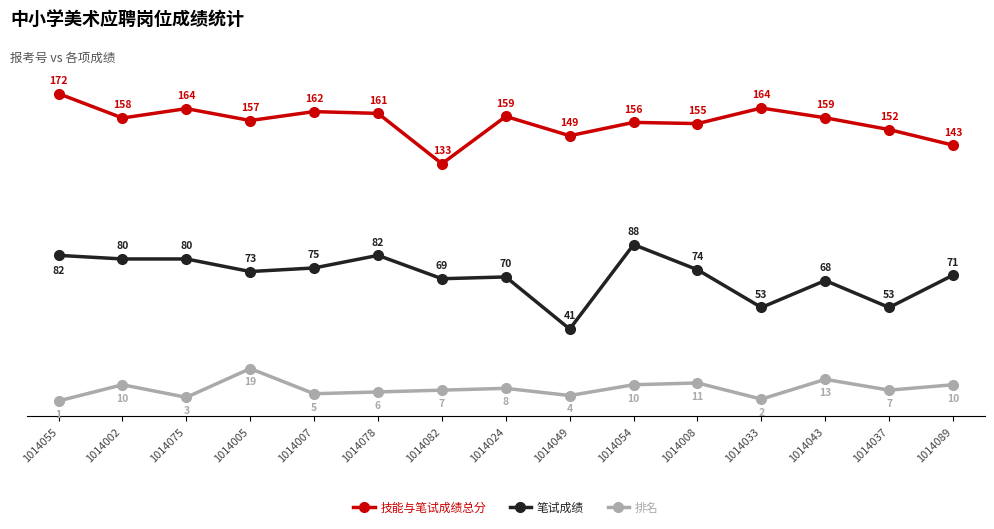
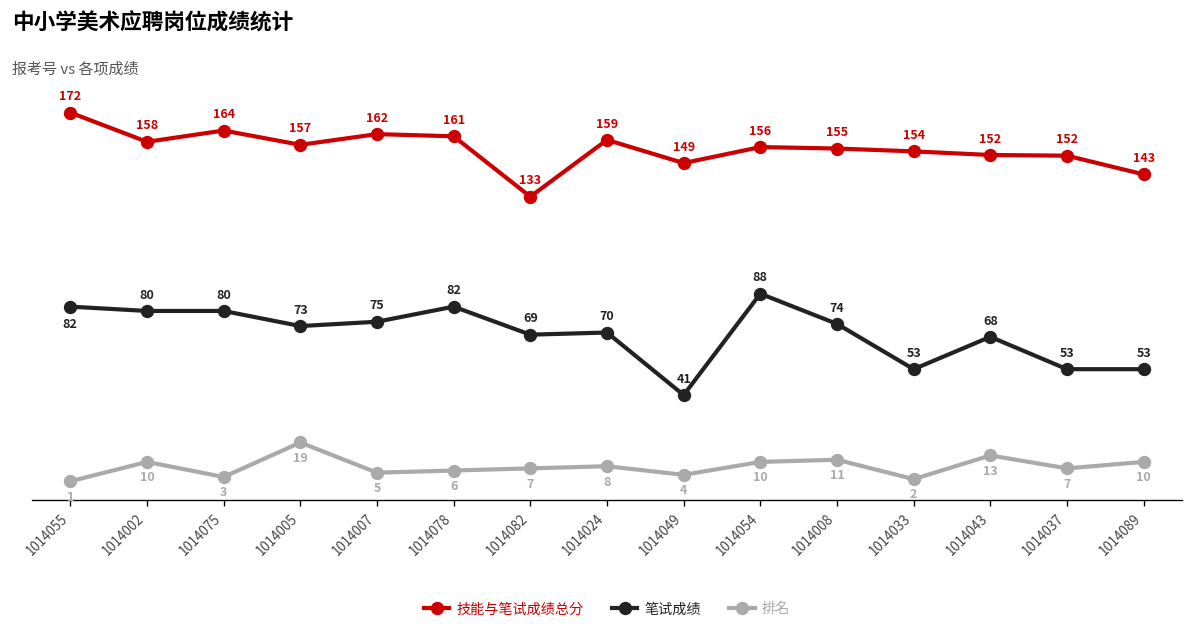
技能与笔试成绩总分, 1014033: 164 -> 154
技能与笔试成绩总分, 1014043: 159 -> 152
笔试成绩, 1014089: 71 -> 53
